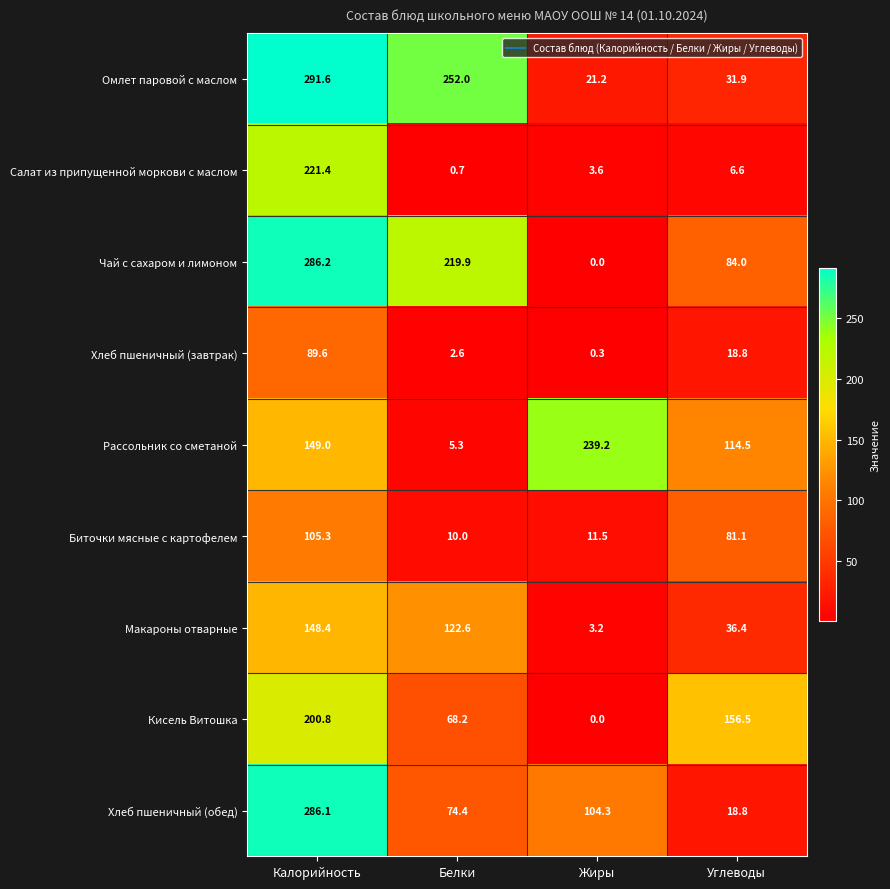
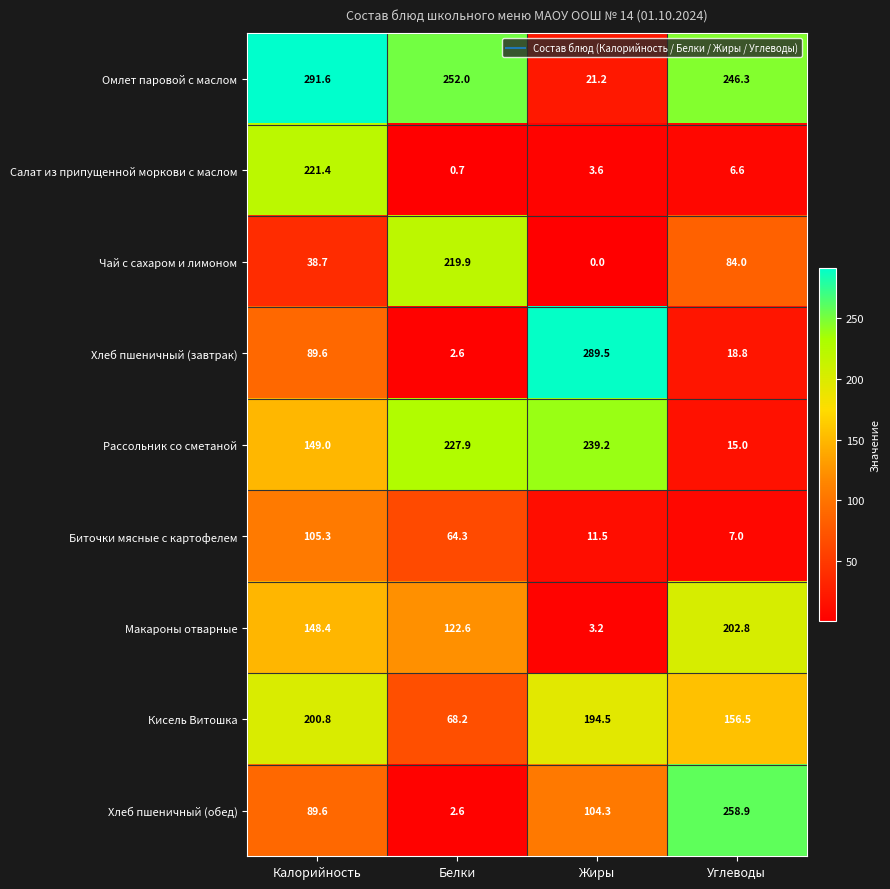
Омлет паровой с маслом, Углеводы: 31.9 -> 246.3
Чай с сахаром и лимоном, Калорийность: 286.2 -> 38.7
Хлеб пшеничный (завтрак), Жиры: 0.3 -> 289.5
Рассольник со сметаной, Белки: 5.3 -> 227.9
Рассольник со сметаной, Углеводы: 114.5 -> 15.0
Биточки мясные с картофелем, Белки: 10.0 -> 64.3
Биточки мясные с картофелем, Углеводы: 81.1 -> 7.0
Макароны отварные, Углеводы: 36.4 -> 202.8
Кисель Витошка, Жиры: 0.0 -> 194.5
Хлеб пшеничный (обед), Калорийность: 286.1 -> 89.6
Хлеб пшеничный (обед), Белки: 74.4 -> 2.6
Хлеб пшеничный (обед), Углеводы: 18.8 -> 258.9
